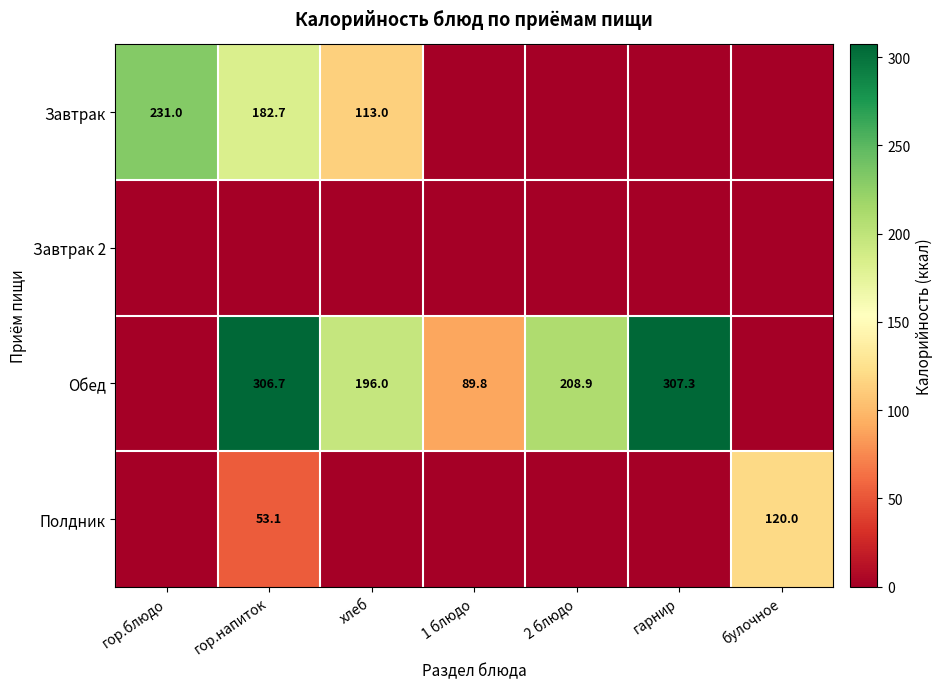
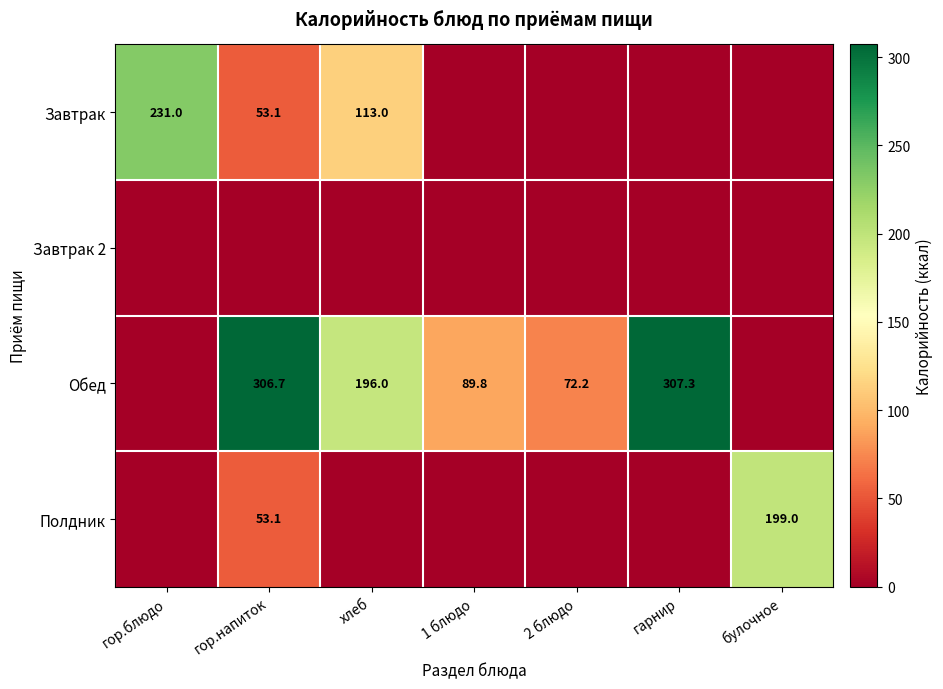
Завтрак, гор.напиток: 182.7 -> 53.1
Обед, 2 блюдо: 208.9 -> 72.2
Полдник, булочное: 120.0 -> 199.0
